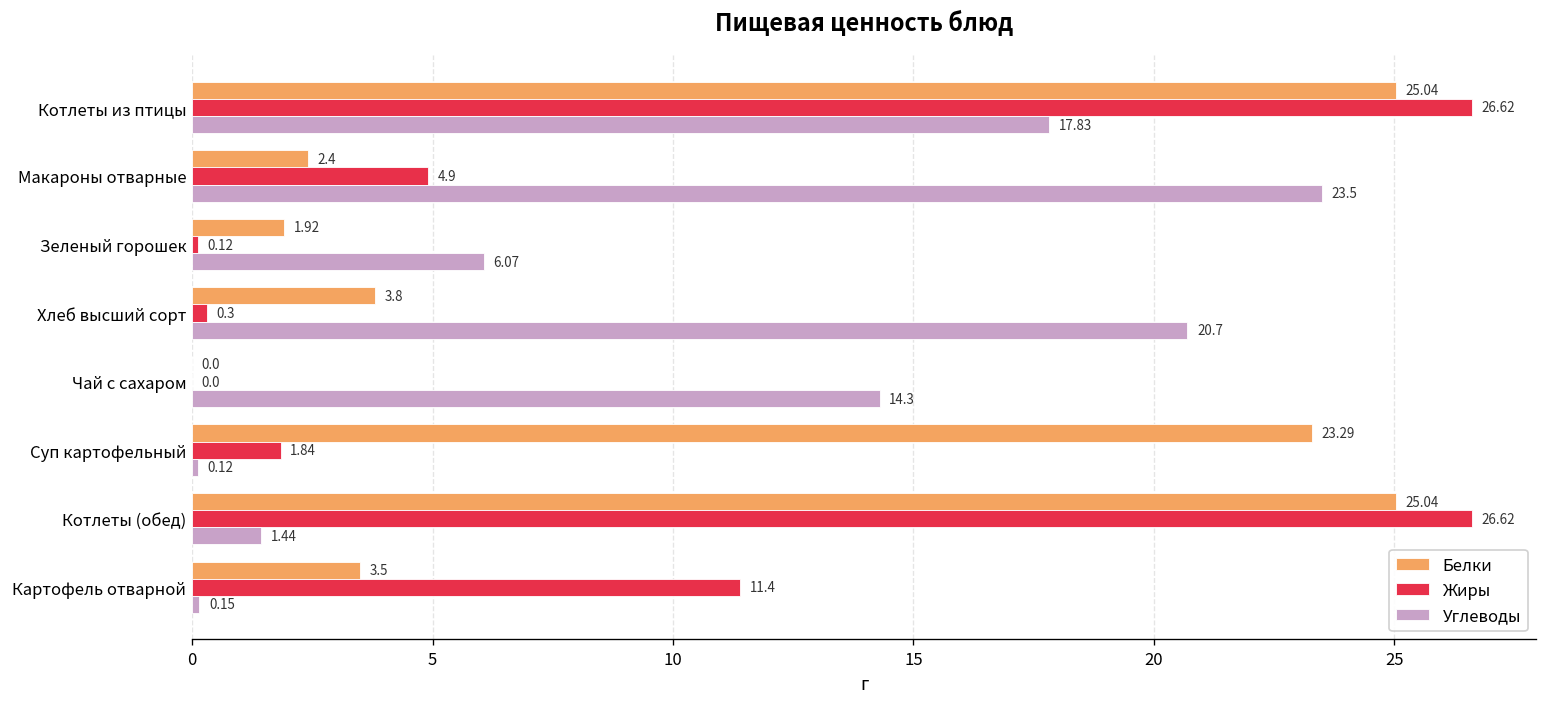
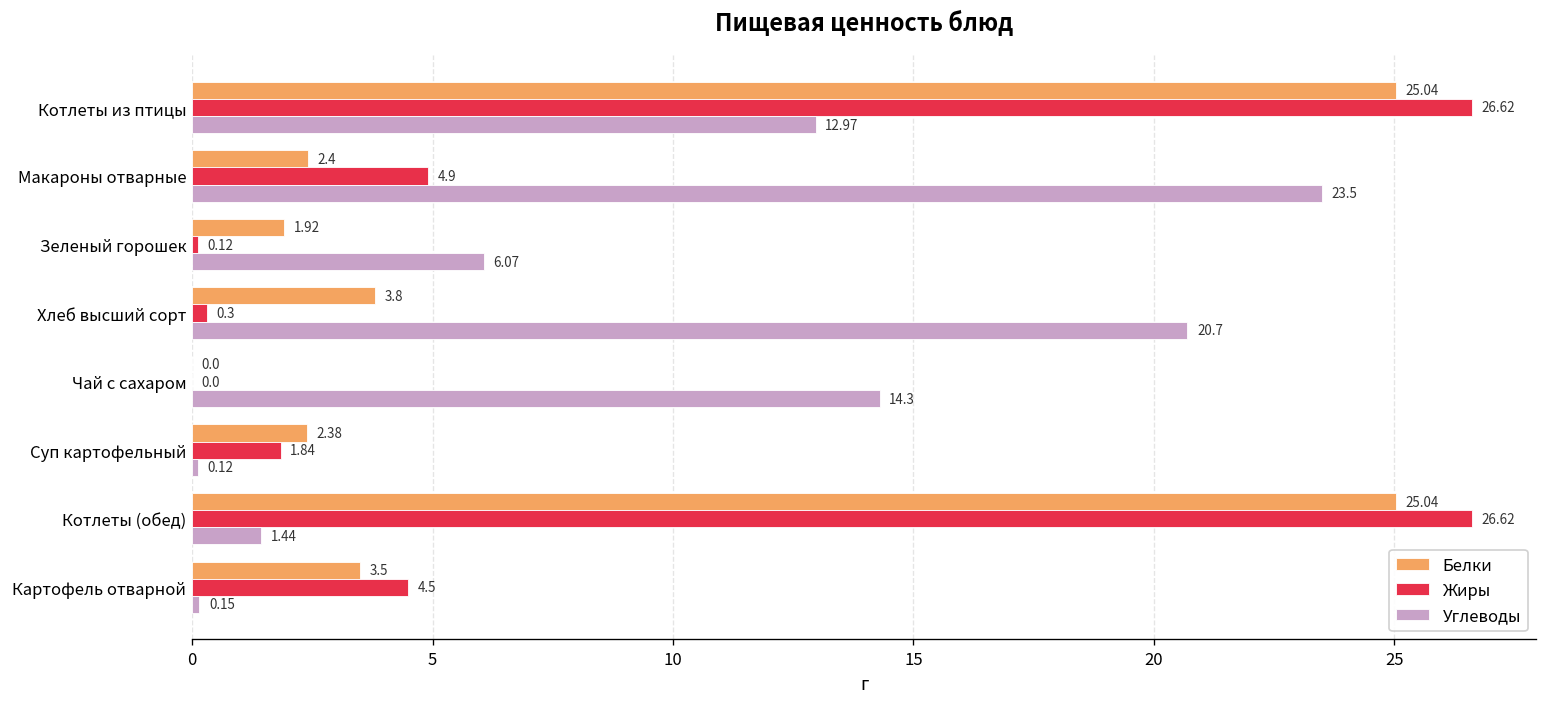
Углеводы, Котлеты из птицы: 17.83 -> 12.97
Белки, Суп картофельный: 23.29 -> 2.38
Жиры, Картофель отварной: 11.4 -> 4.5
